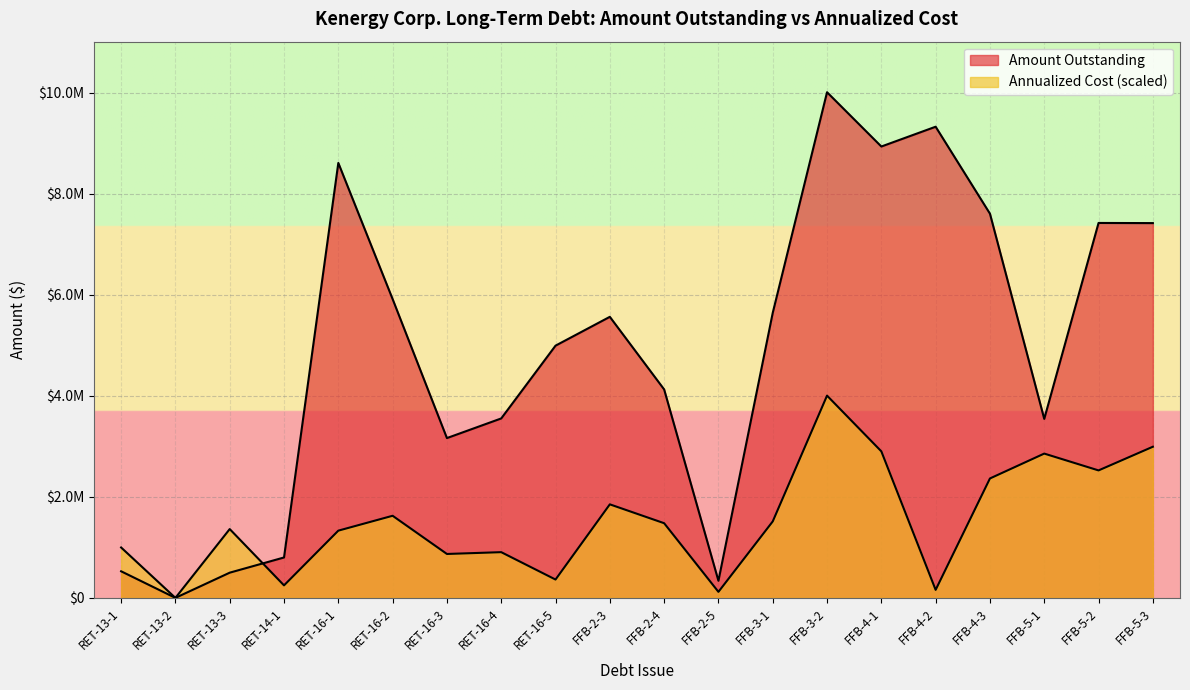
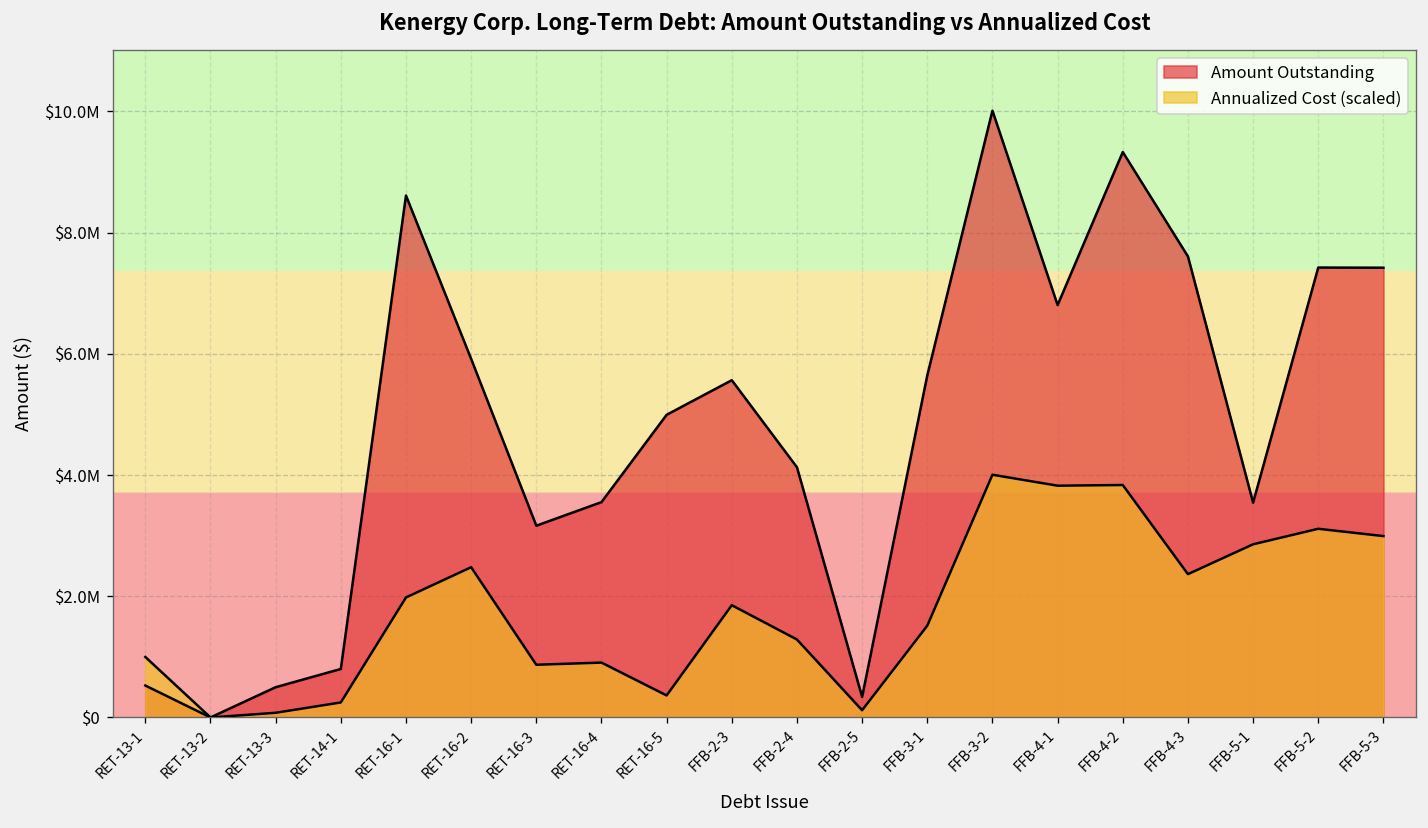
Annualized Cost (scaled), RET-13-3: $1400000 -> $100000
Annualized Cost (scaled), RET-16-1: $1300000 -> $2000000
Annualized Cost (scaled), RET-16-2: $1600000 -> $2500000
Annualized Cost (scaled), FFB-2-4: $1500000 -> $1300000
Amount Outstanding, FFB-4-1: $8900000 -> $6800000
Annualized Cost (scaled), FFB-4-1: $2900000 -> $3800000
Annualized Cost (scaled), FFB-4-2: $200000 -> $3800000
Annualized Cost (scaled), FFB-5-2: $2500000 -> $3100000
